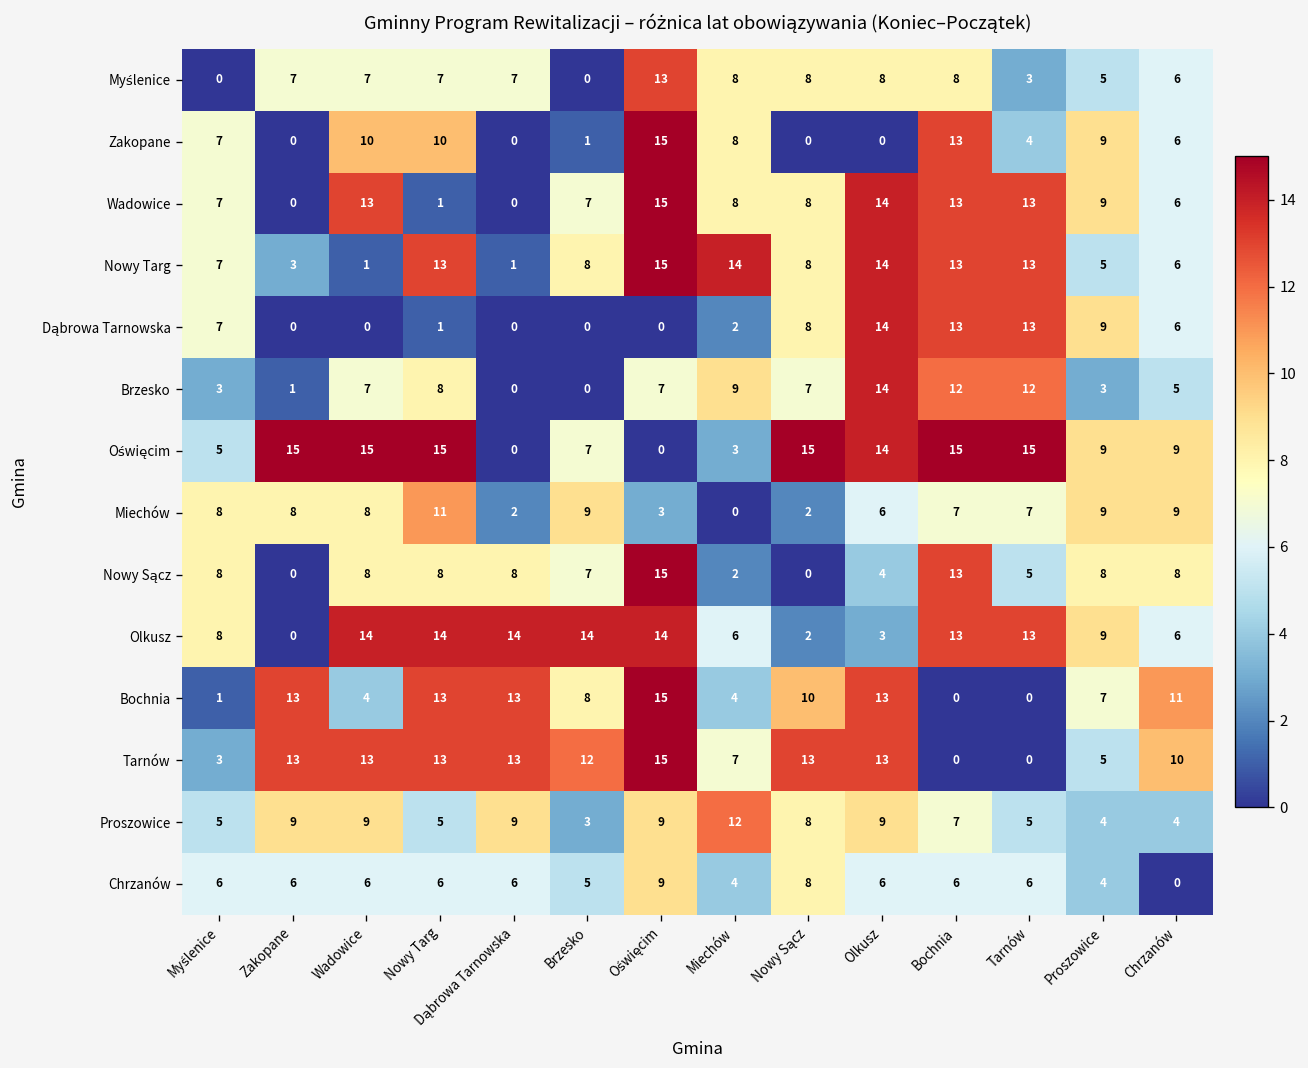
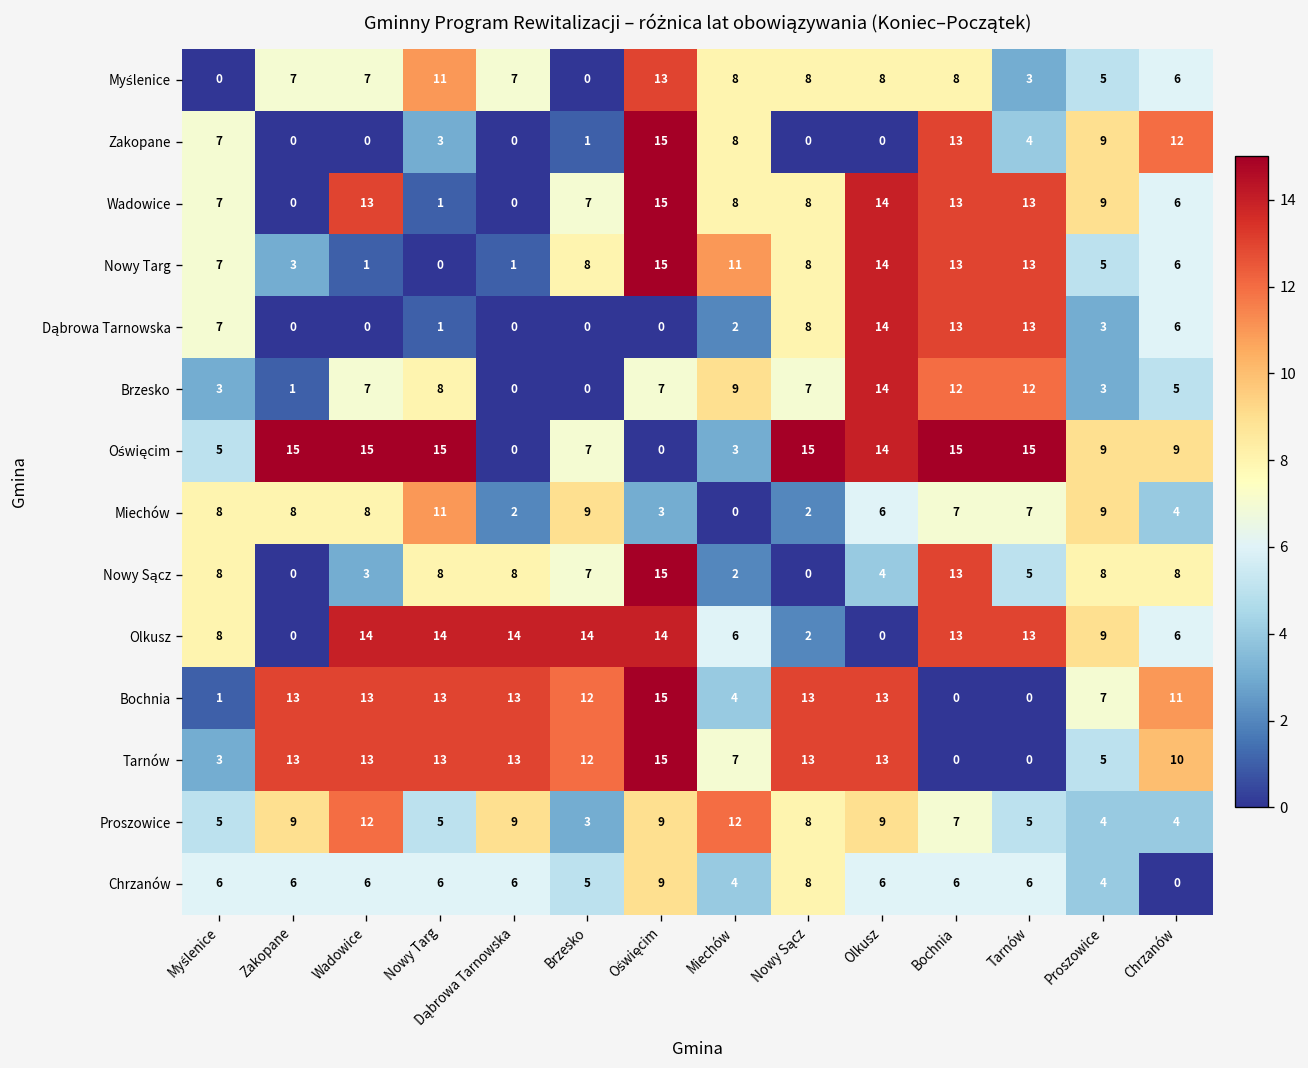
Myślenice, Nowy Targ: 7 -> 11
Zakopane, Wadowice: 10 -> 0
Zakopane, Nowy Targ: 10 -> 3
Zakopane, Chrzanów: 6 -> 12
Nowy Targ, Nowy Targ: 13 -> 0
Nowy Targ, Miechów: 14 -> 11
Dąbrowa Tarnowska, Proszowice: 9 -> 3
Miechów, Chrzanów: 9 -> 4
Nowy Sącz, Wadowice: 8 -> 3
Olkusz, Olkusz: 3 -> 0
Bochnia, Wadowice: 4 -> 13
Bochnia, Brzesko: 8 -> 12
Bochnia, Nowy Sącz: 10 -> 13
Proszowice, Wadowice: 9 -> 12
